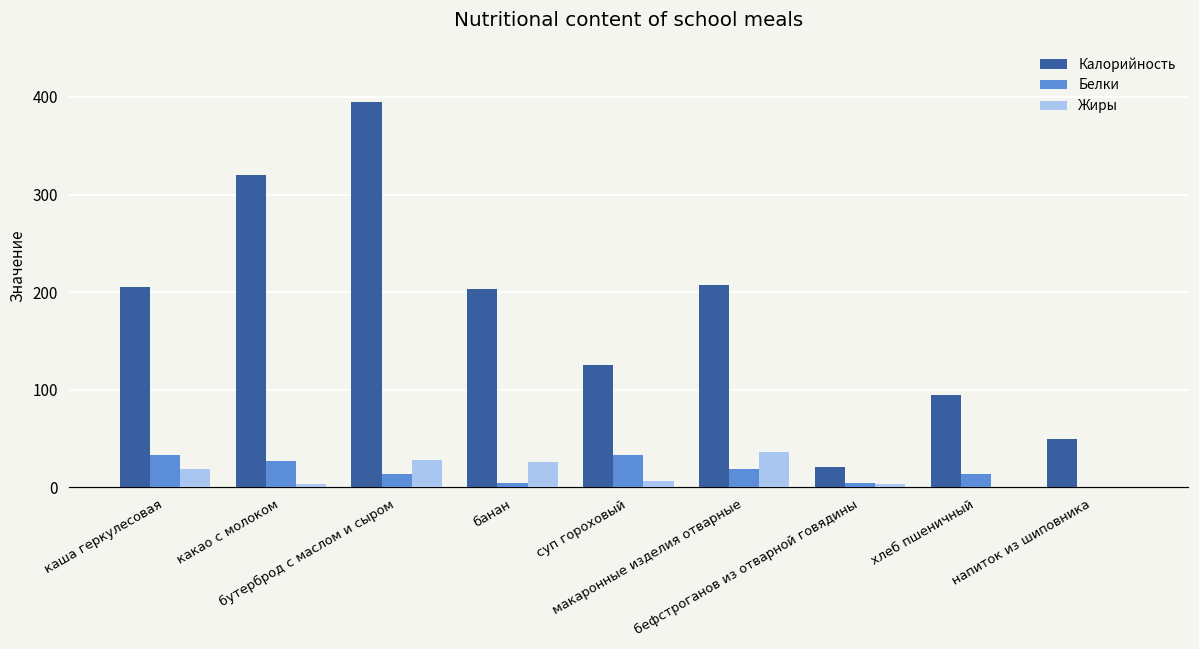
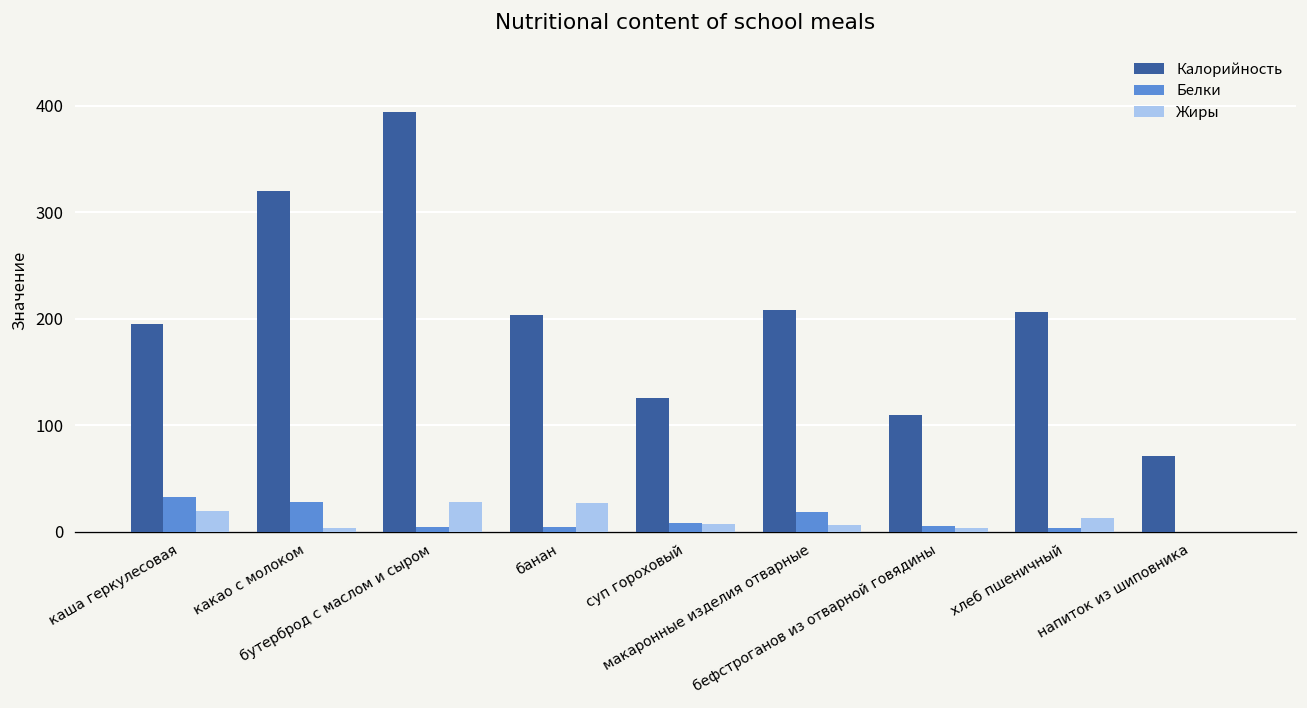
Калорийность, каша геркулесовая: 210 -> 200
Белки, бутерброд с маслом и сыром: 10 -> 0
Белки, суп гороховый: 30 -> 10
Жиры, макаронные изделия отварные: 40 -> 10
Калорийность, бефстроганов из отварной говядины: 20 -> 110
Калорийность, хлеб пшеничный: 100 -> 210
Белки, хлеб пшеничный: 10 -> 0
Жиры, хлеб пшеничный: 0 -> 10
Калорийность, напиток из шиповника: 50 -> 70
